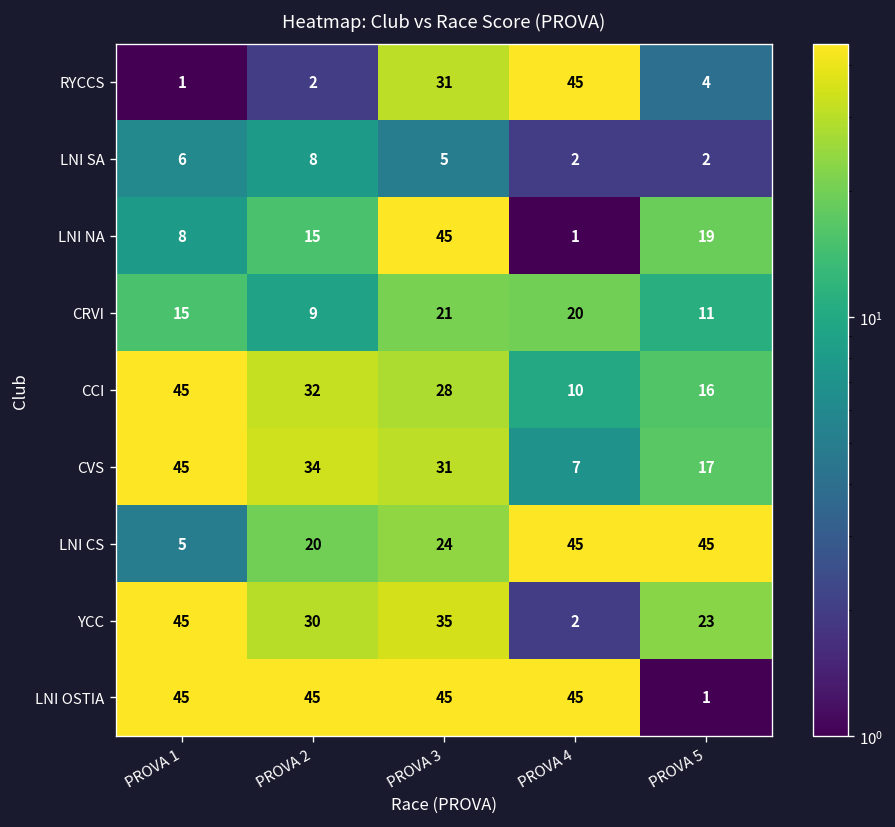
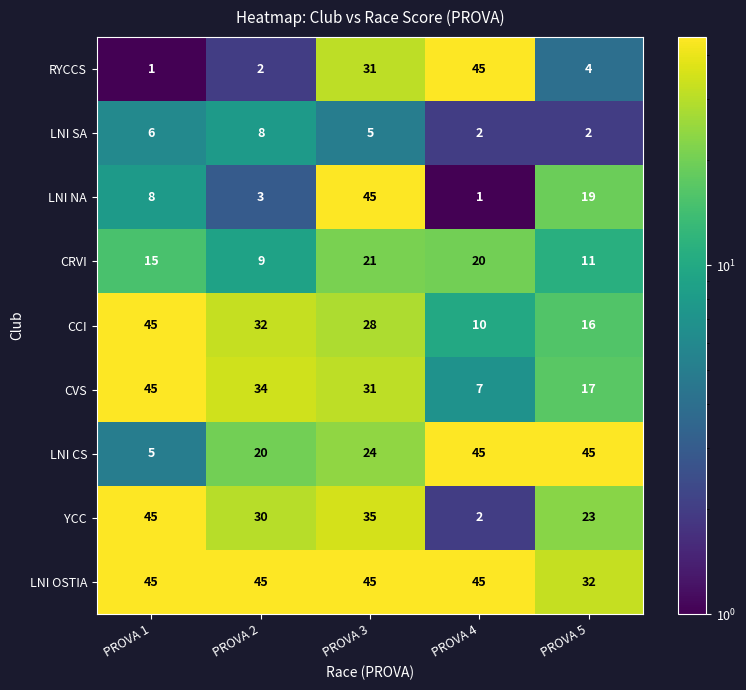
LNI NA, PROVA 2: 15 -> 3
LNI OSTIA, PROVA 5: 1 -> 32
